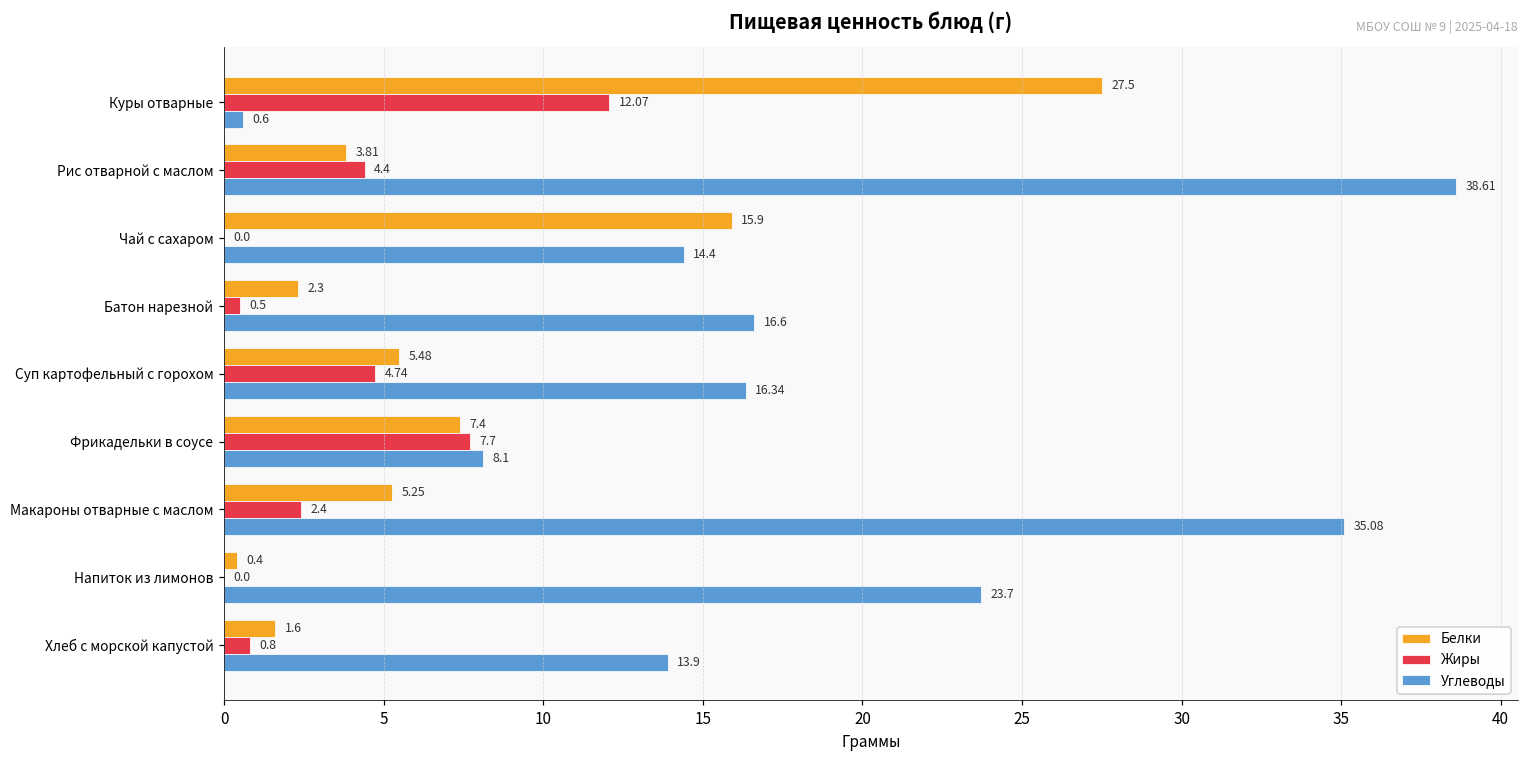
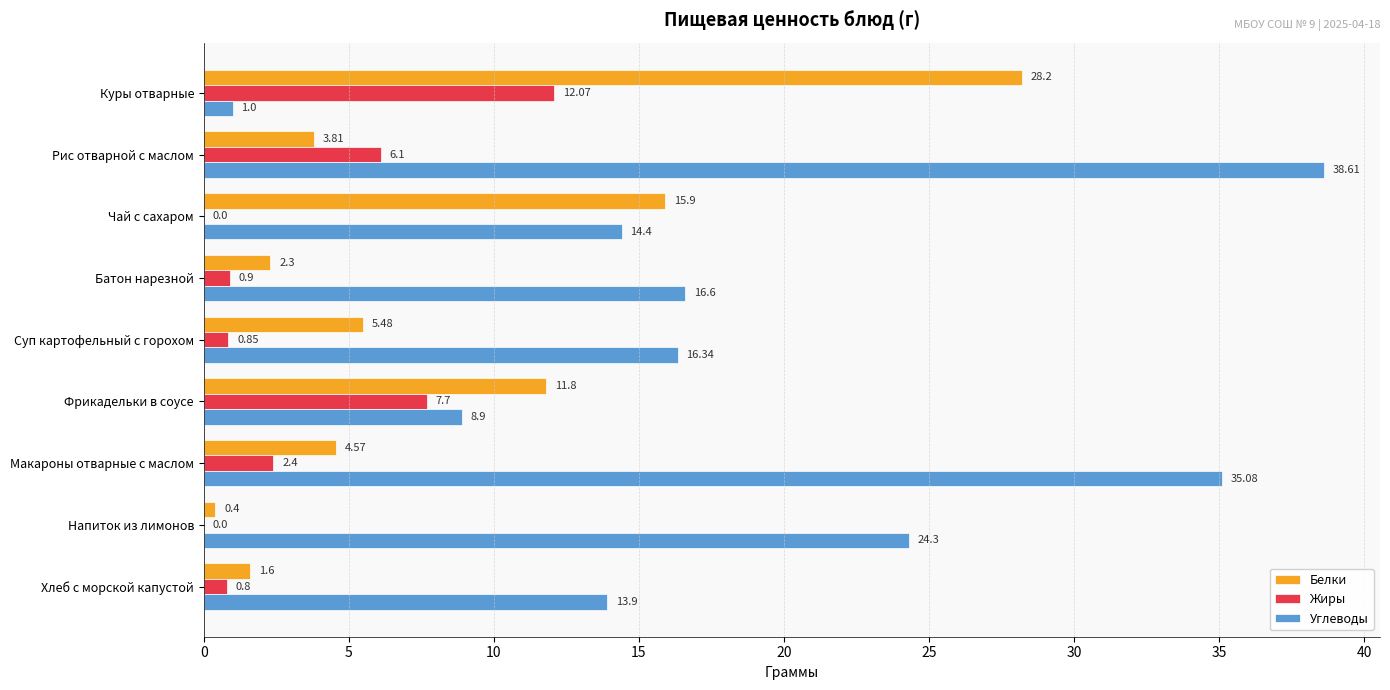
Белки, Куры отварные: 27.5 -> 28.2
Углеводы, Куры отварные: 0.6 -> 1.0
Жиры, Рис отварной с маслом: 4.4 -> 6.1
Жиры, Батон нарезной: 0.5 -> 0.9
Жиры, Суп картофельный с горохом: 4.74 -> 0.85
Белки, Фрикадельки в соусе: 7.4 -> 11.8
Углеводы, Фрикадельки в соусе: 8.1 -> 8.9
Белки, Макароны отварные с маслом: 5.25 -> 4.57
Углеводы, Напиток из лимонов: 23.7 -> 24.3
